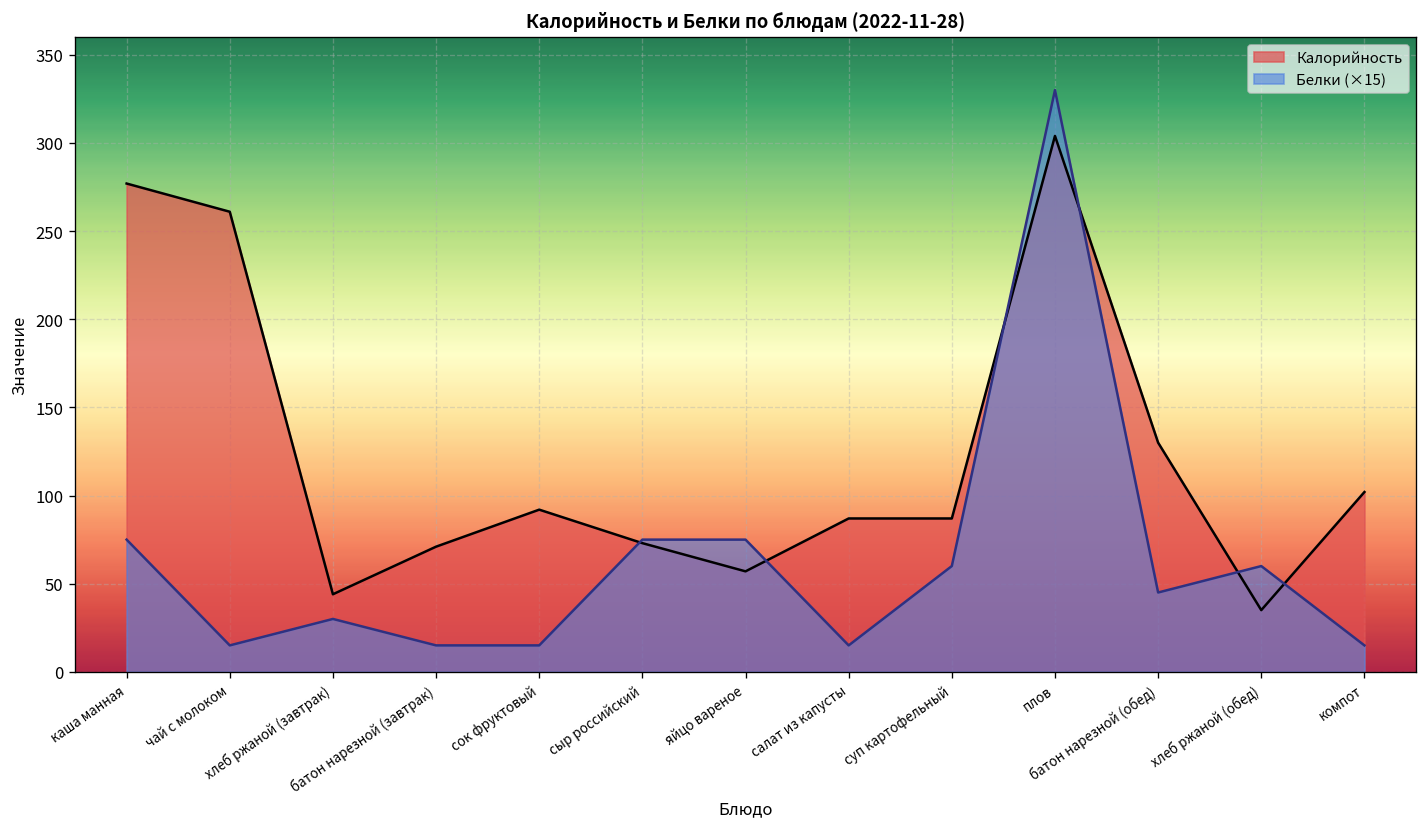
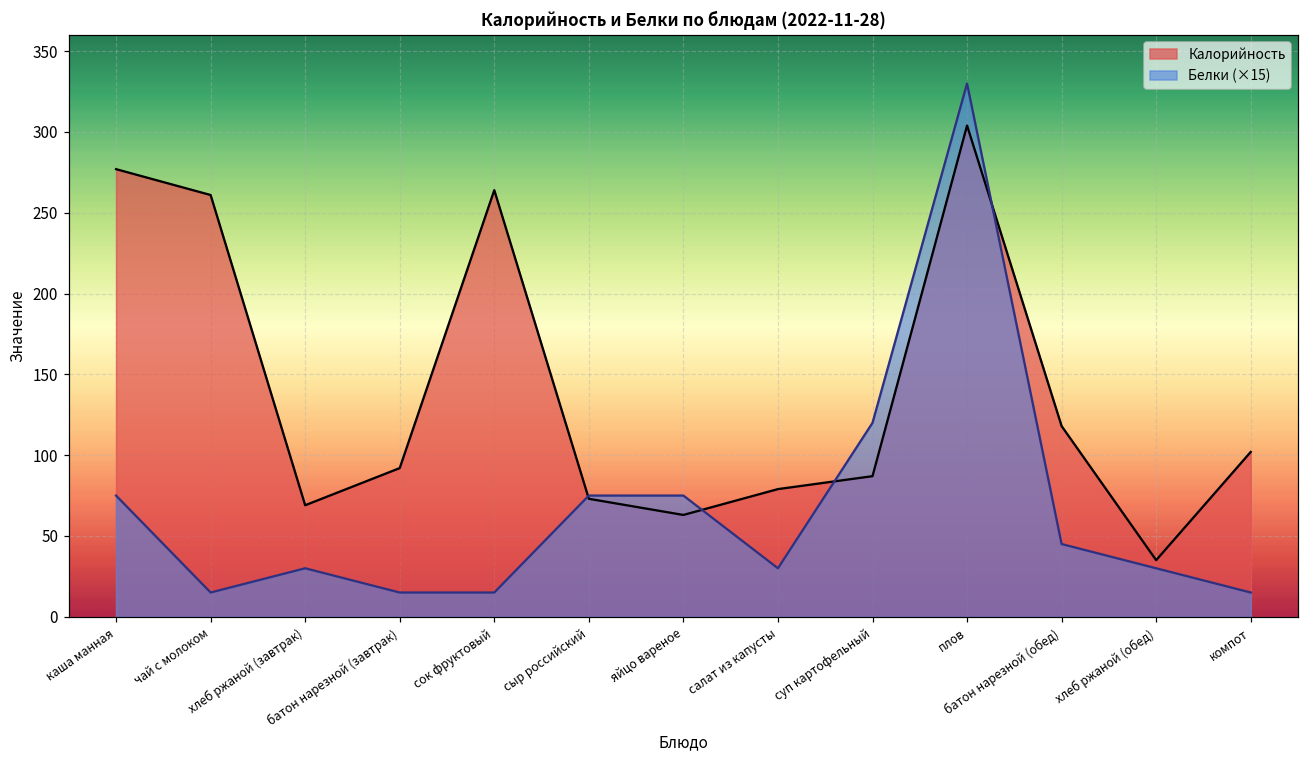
Калорийность, хлеб ржаной (завтрак): 44 -> 69
Калорийность, батон нарезной (завтрак): 71 -> 92
Калорийность, сок фруктовый: 92 -> 264
Калорийность, яйцо вареное: 57 -> 63
Калорийность, салат из капусты: 87 -> 79
Белки (×15), салат из капусты: 15 -> 30
Белки (×15), суп картофельный: 60 -> 120
Калорийность, батон нарезной (обед): 130 -> 118
Белки (×15), хлеб ржаной (обед): 60 -> 30
